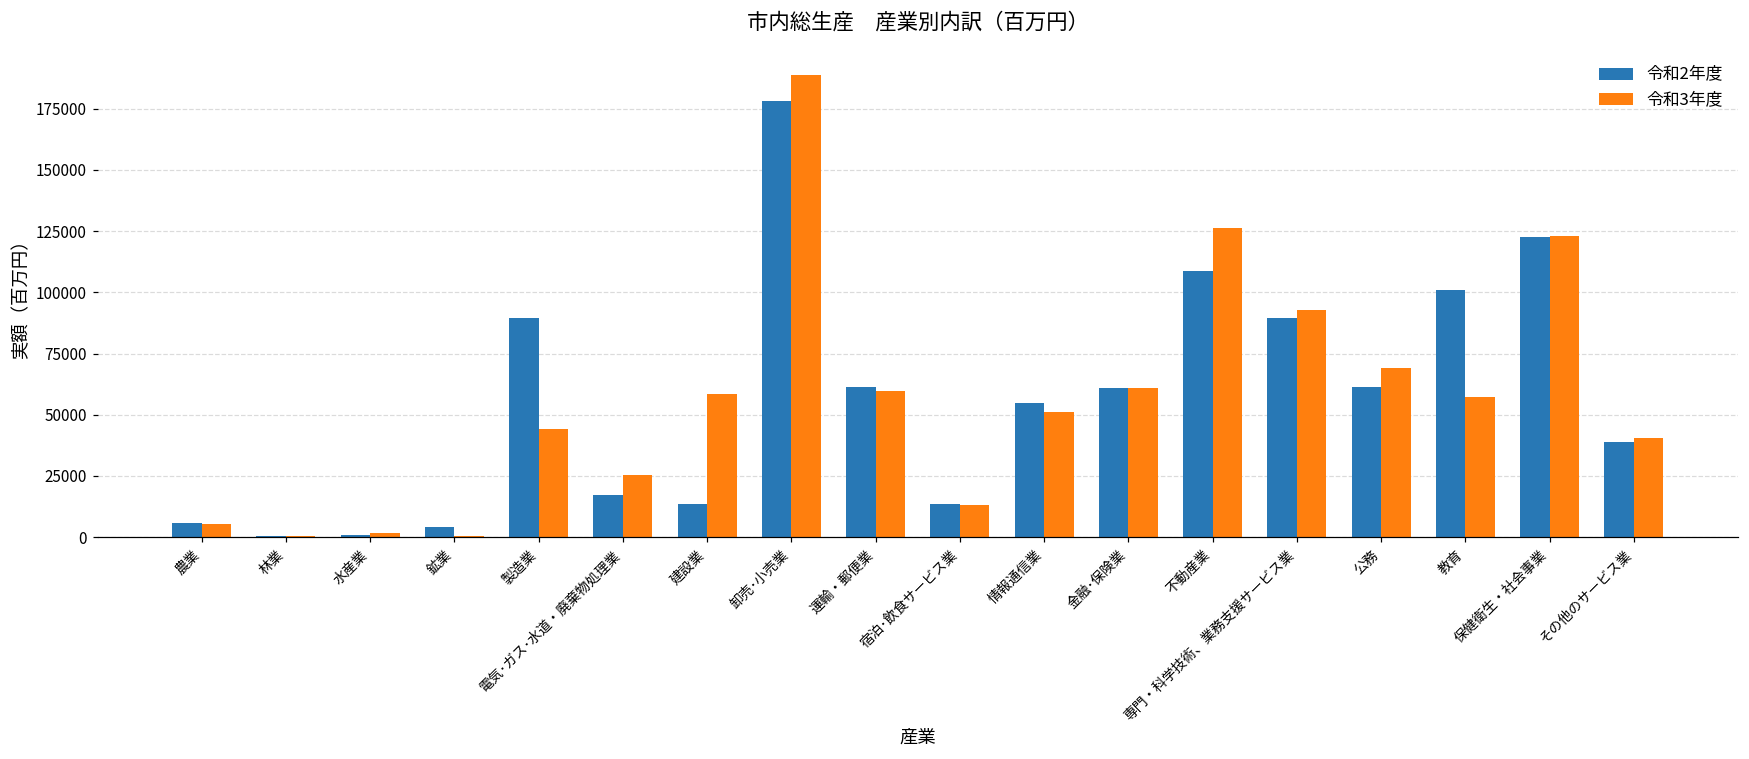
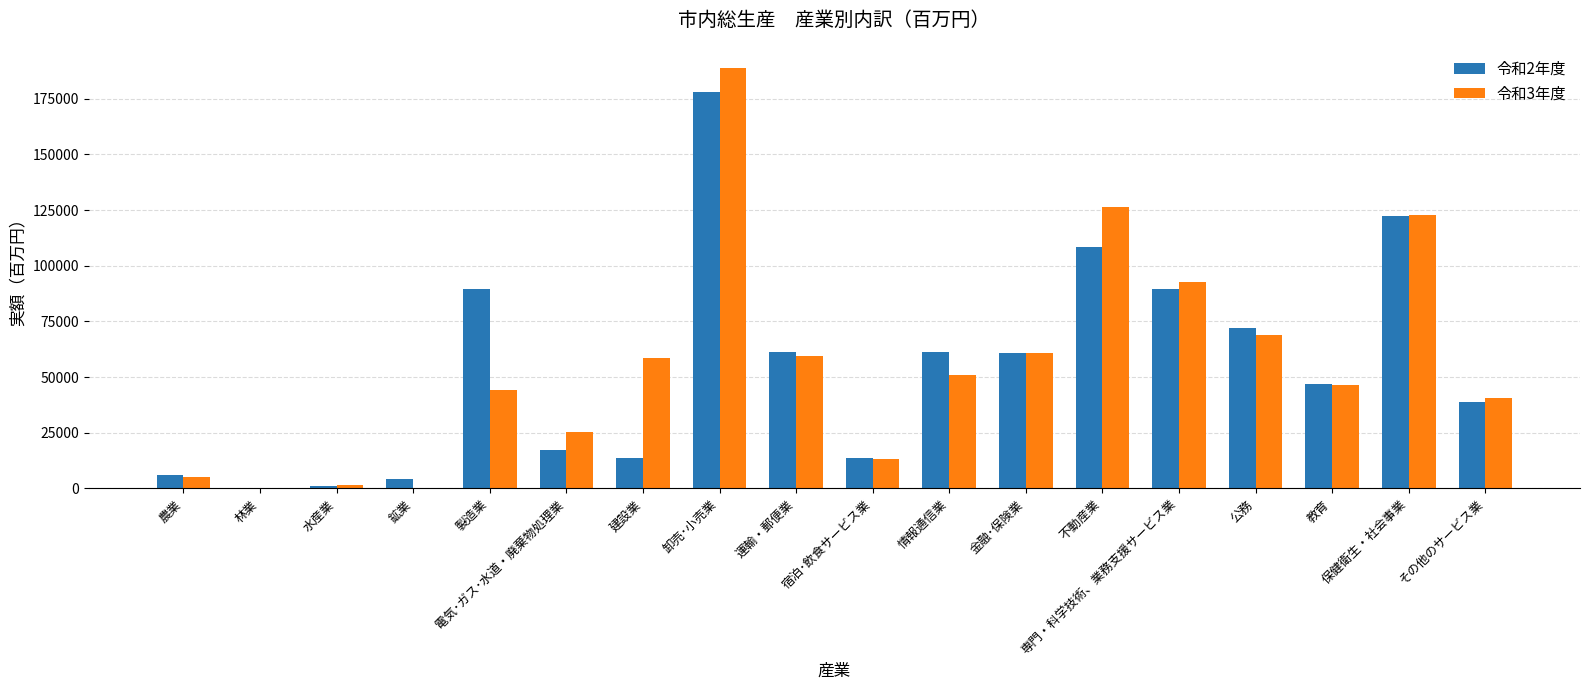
令和2年度, 情報通信業: 55000 -> 61000
令和2年度, 公務: 61000 -> 72000
令和2年度, 教育: 101000 -> 47000
令和3年度, 教育: 57000 -> 46000
